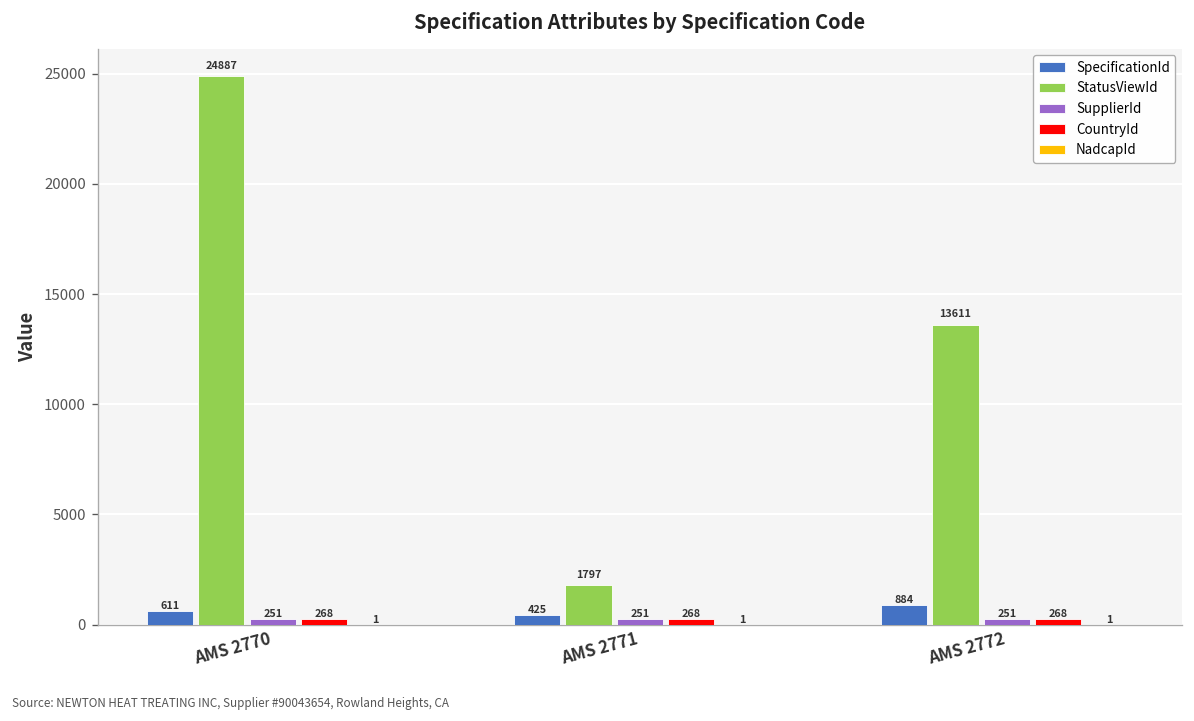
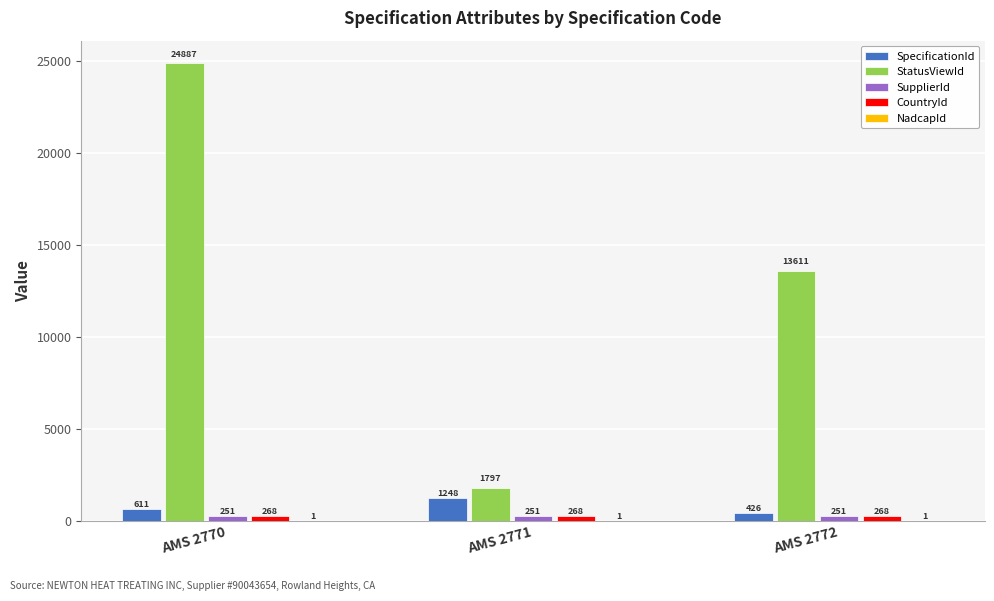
SpecificationId, AMS 2771: 425 -> 1248
SpecificationId, AMS 2772: 884 -> 426
